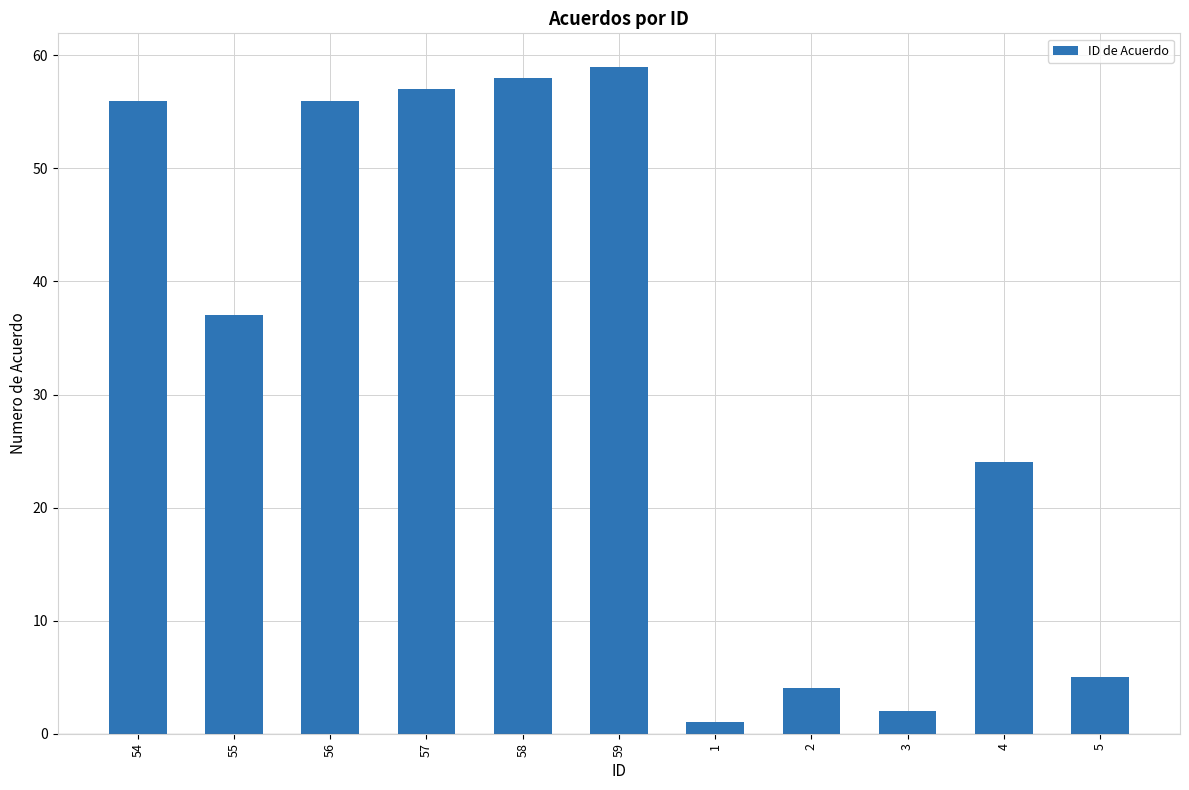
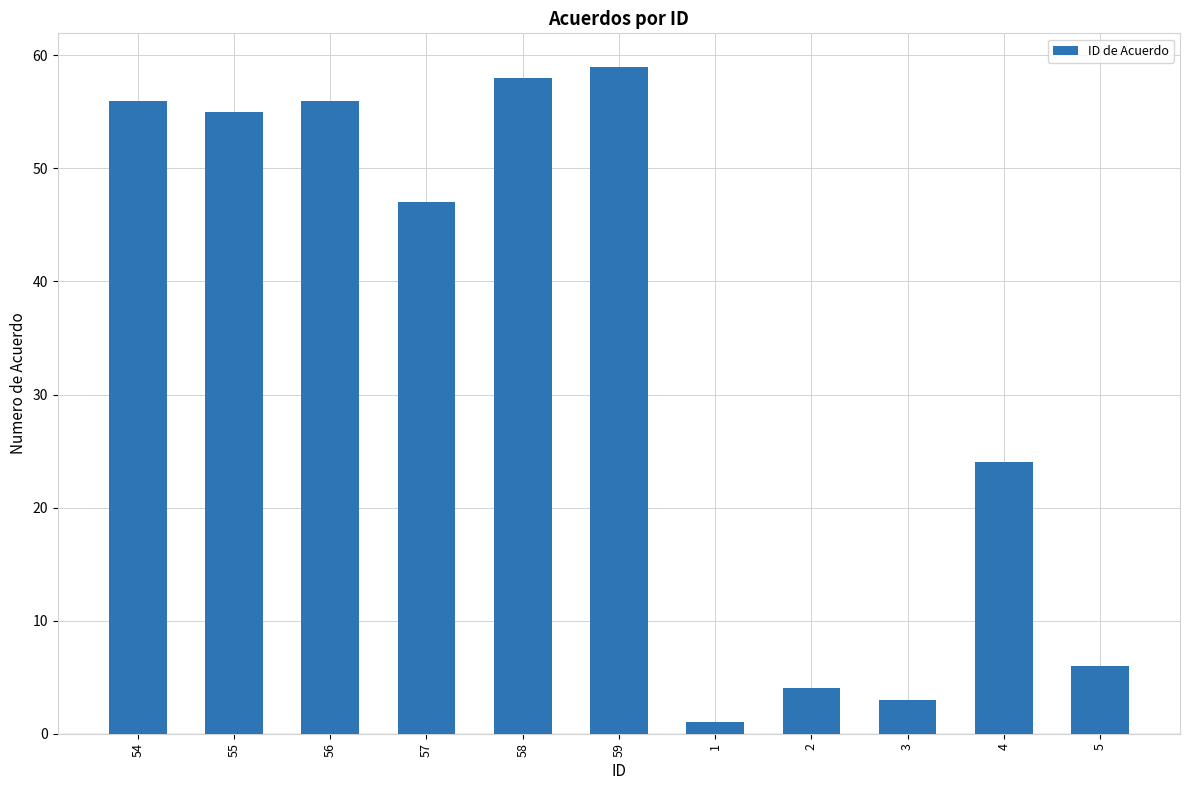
55: 37 -> 55
57: 57 -> 47
3: 2 -> 3
5: 5 -> 6
